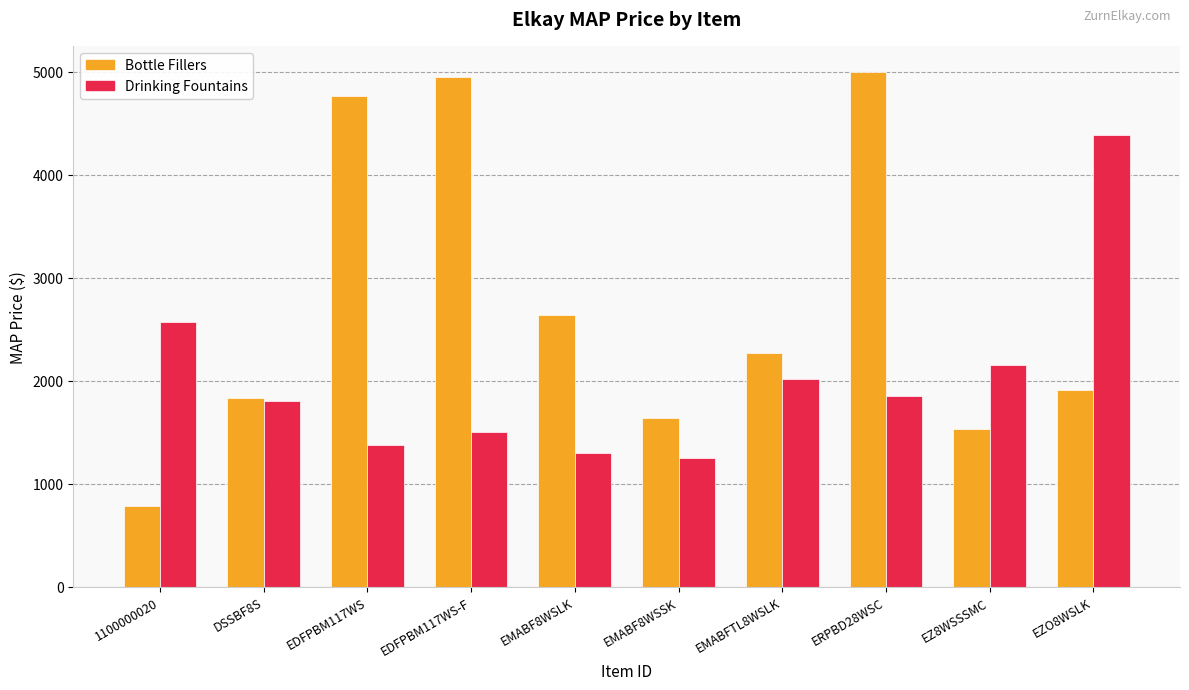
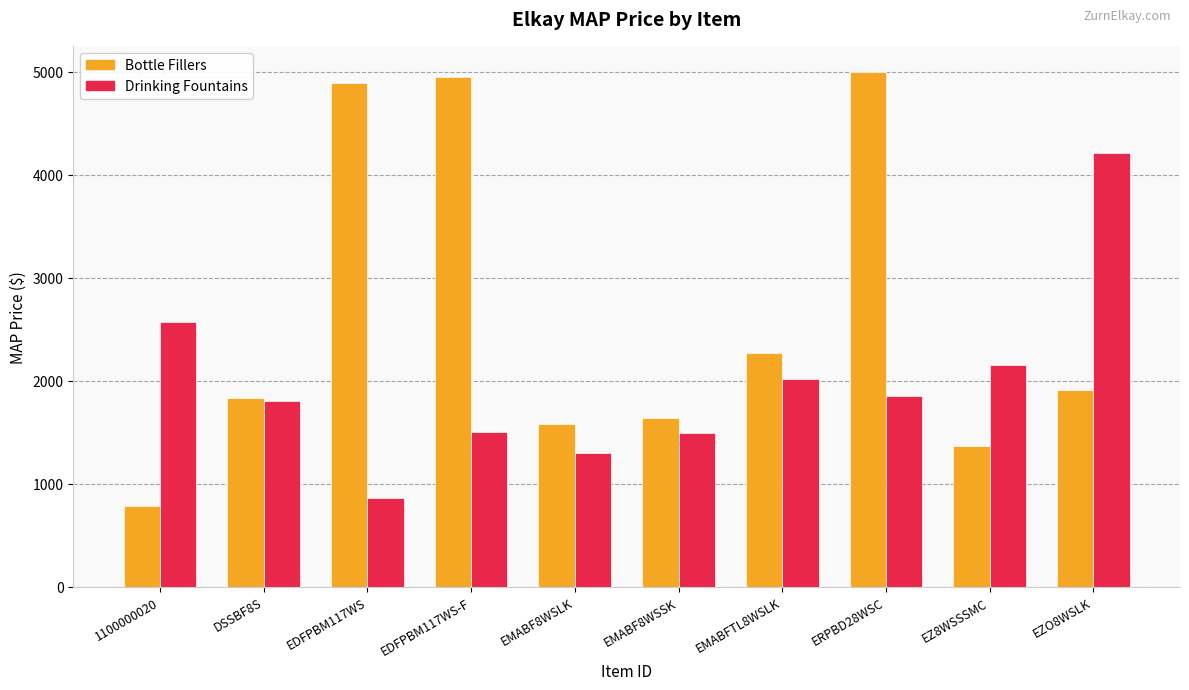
Bottle Fillers, EDFPBM117WS: 4760 -> 4890
Drinking Fountains, EDFPBM117WS: 1380 -> 860
Bottle Fillers, EMABF8WSLK: 2640 -> 1580
Drinking Fountains, EMABF8WSSK: 1250 -> 1490
Bottle Fillers, EZ8WSSSMC: 1530 -> 1360
Drinking Fountains, EZO8WSLK: 4380 -> 4210
